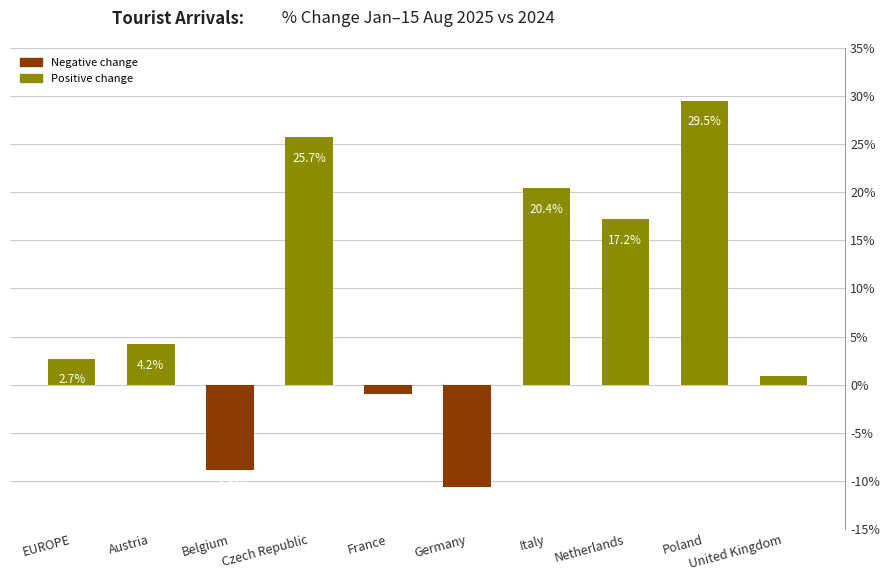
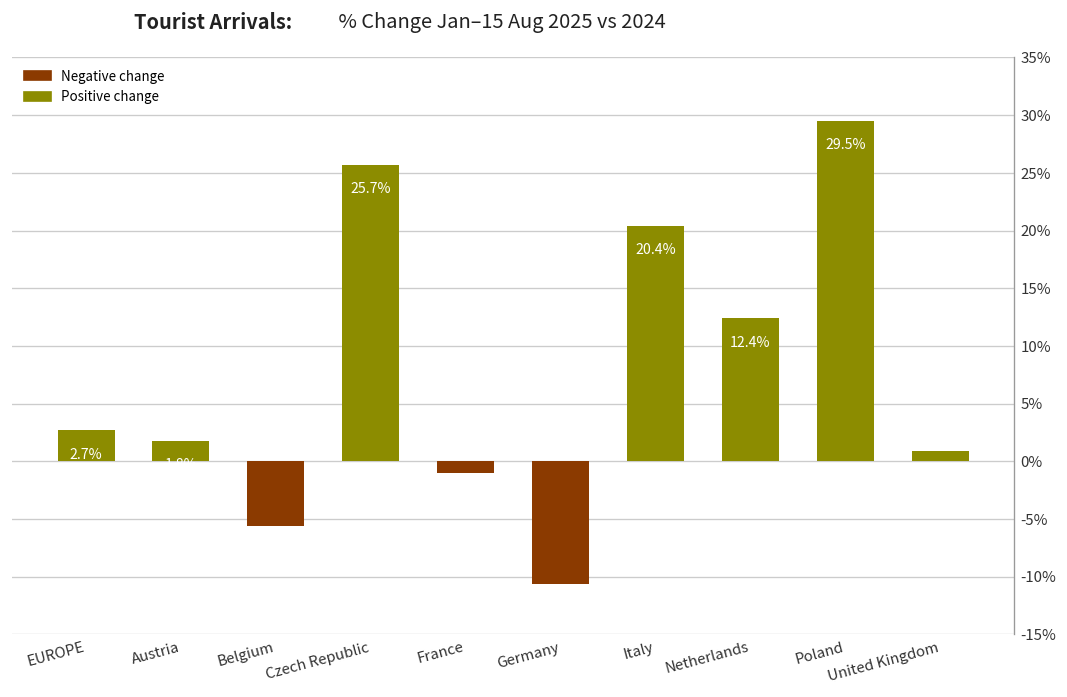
Austria: 4% -> 2%
Belgium: -9% -> -6%
Netherlands: 17.2% -> 12.4%
